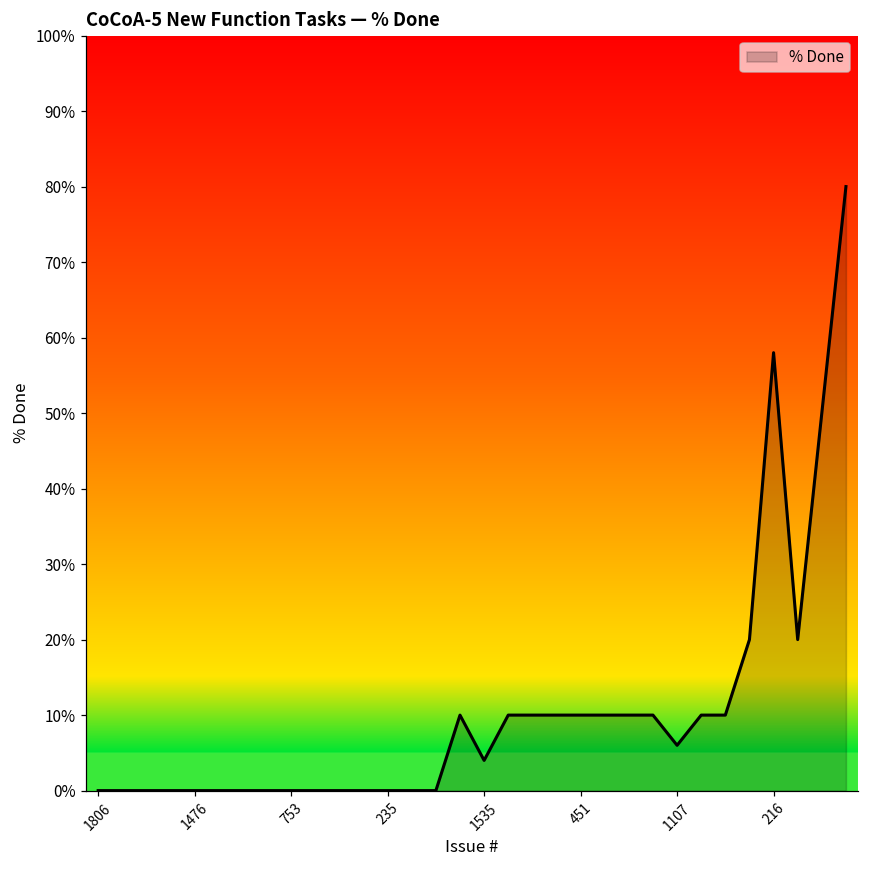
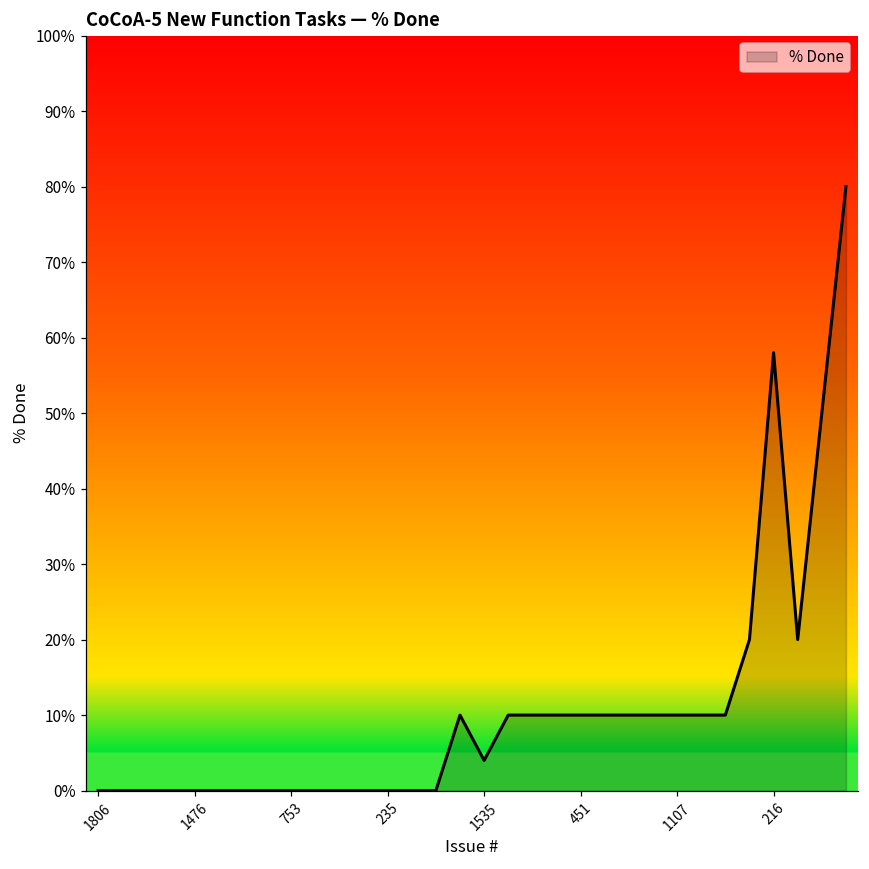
1107: 6% -> 10%
